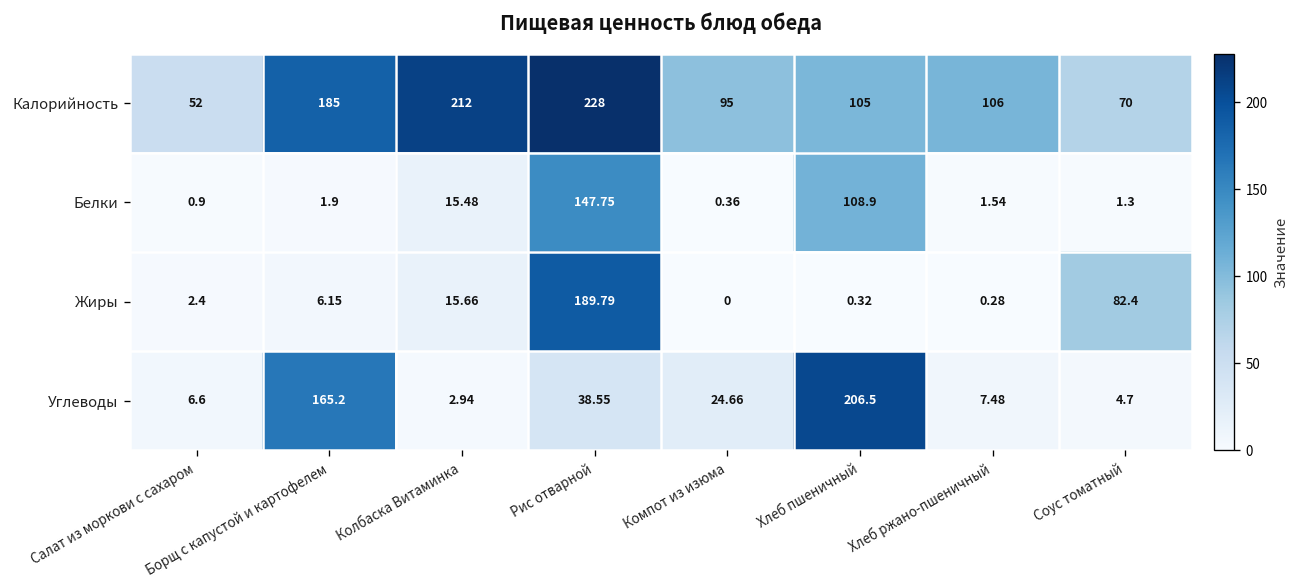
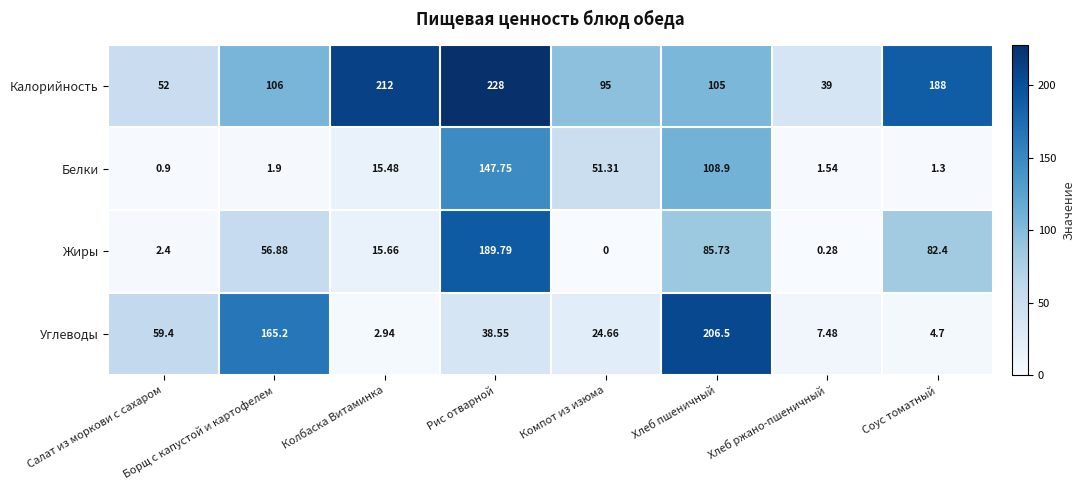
Калорийность, Борщ с капустой и картофелем: 185 -> 106
Калорийность, Хлеб ржано-пшеничный: 106 -> 39
Калорийность, Соус томатный: 70 -> 188
Белки, Компот из изюма: 0.36 -> 51.31
Жиры, Борщ с капустой и картофелем: 6.15 -> 56.88
Жиры, Хлеб пшеничный: 0.32 -> 85.73
Углеводы, Салат из моркови с сахаром: 6.6 -> 59.4
